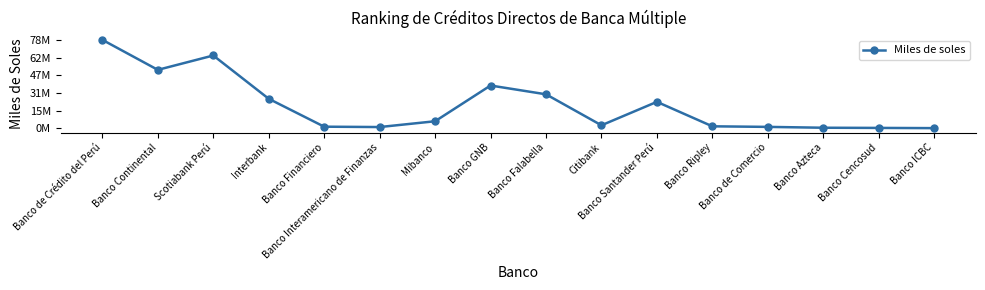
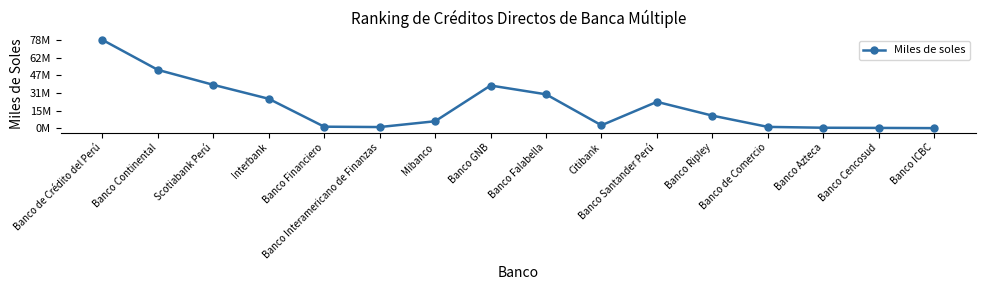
Scotiabank Perú: 65000000 -> 39000000
Banco Ripley: 2000000 -> 11000000
